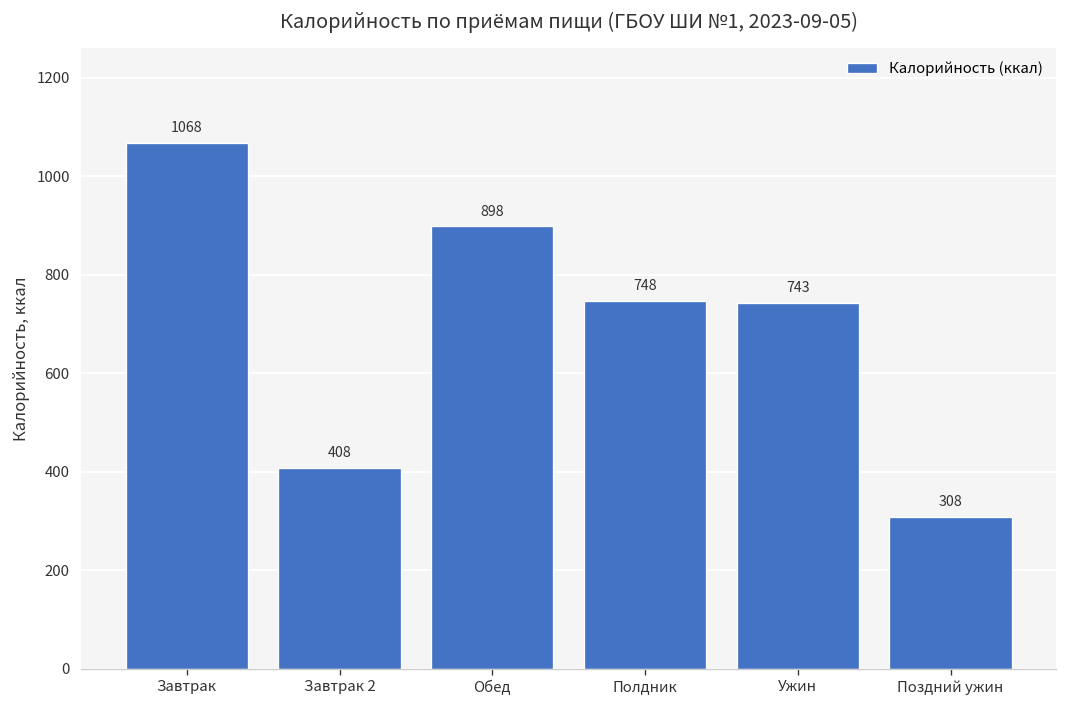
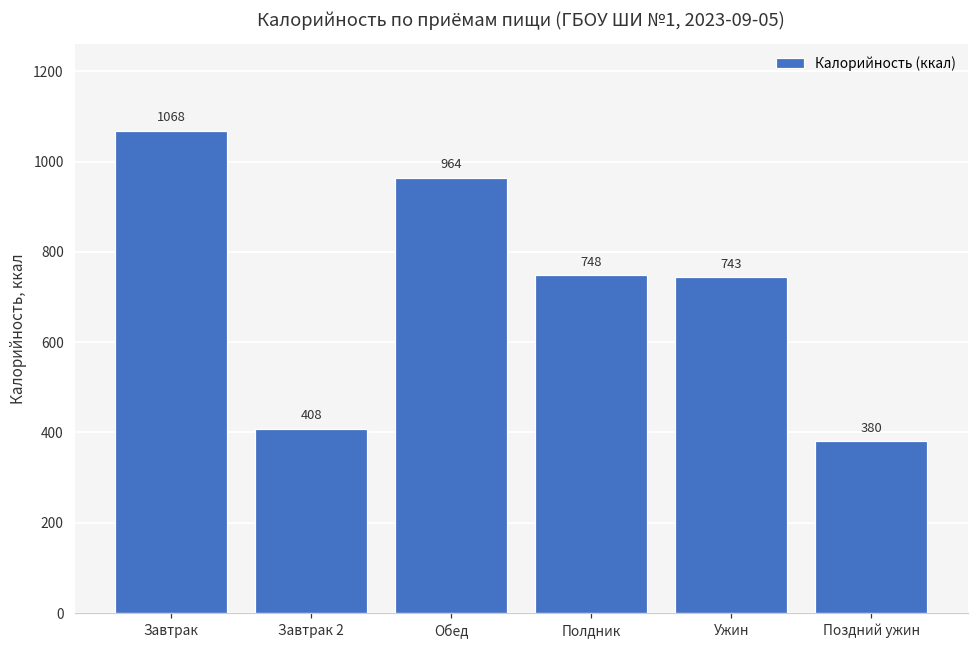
Обед: 898 -> 964
Поздний ужин: 308 -> 380
